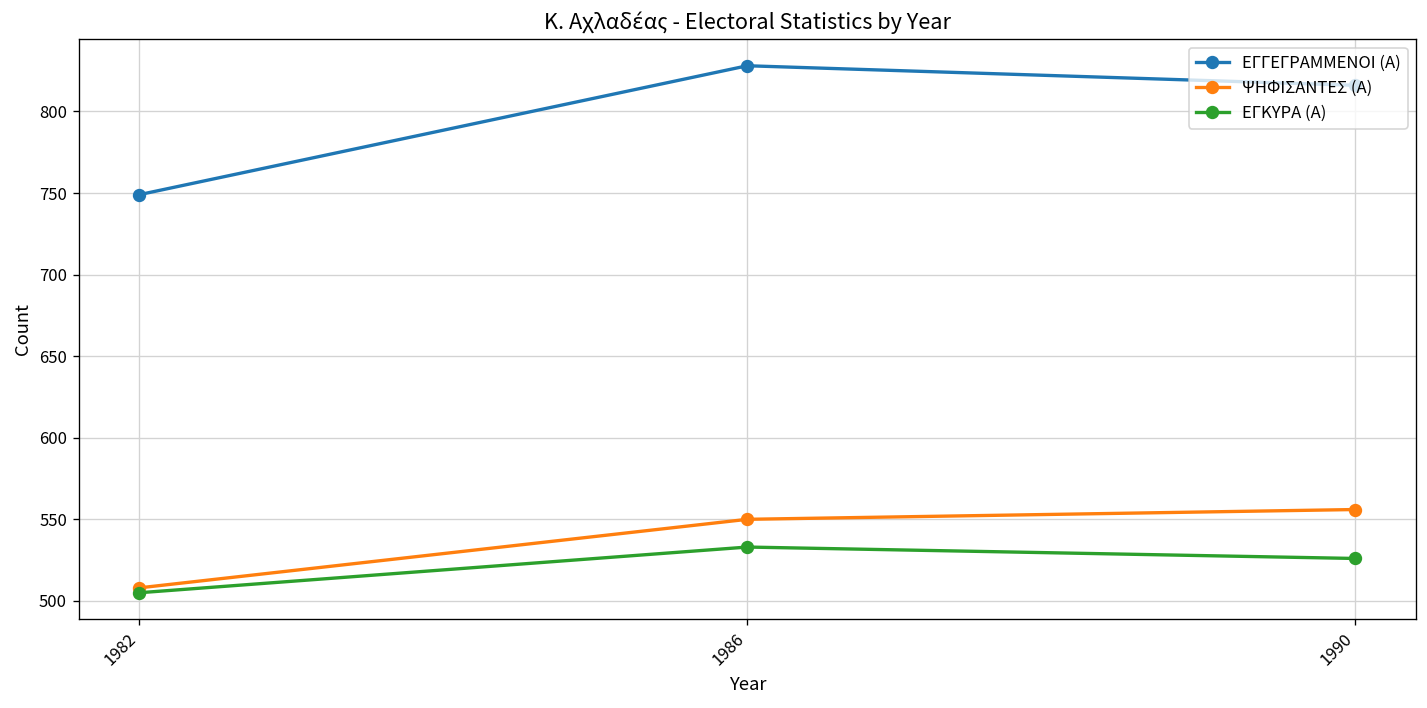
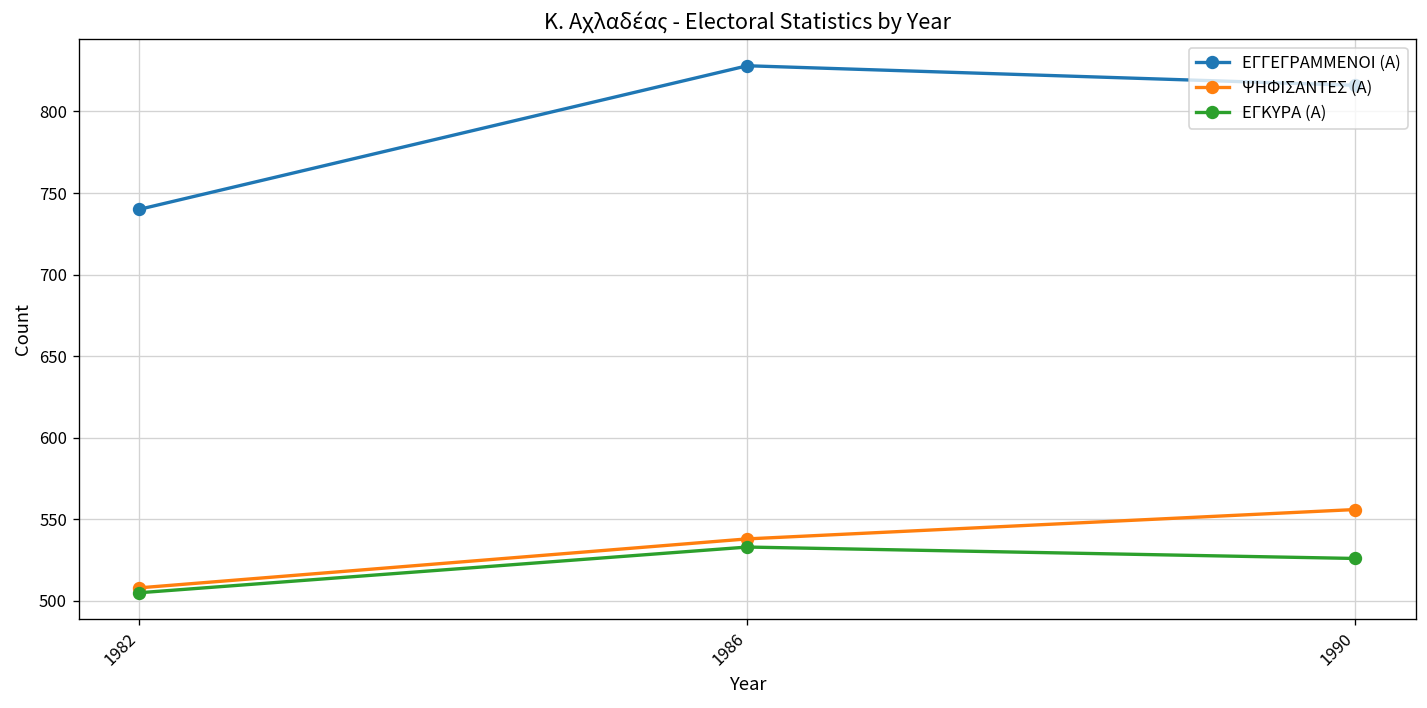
ΕΓΓΕΓΡΑΜΜΕΝΟΙ (Α), 1982: 749 -> 740
ΨΗΦΙΣΑΝΤΕΣ (Α), 1986: 550 -> 538
